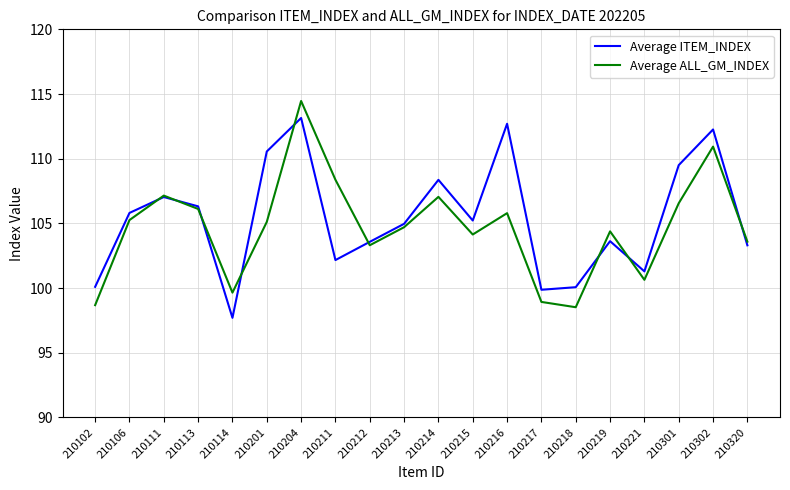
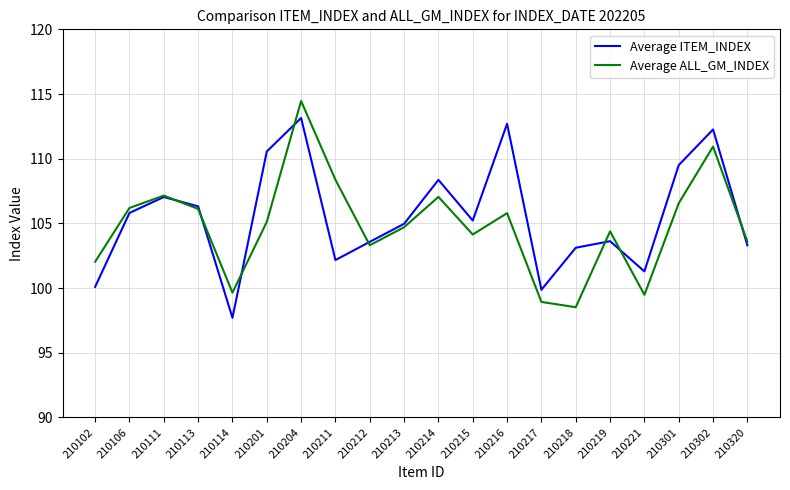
Average ALL_GM_INDEX, 210102: 98.7 -> 102.0
Average ALL_GM_INDEX, 210106: 105.3 -> 106.2
Average ITEM_INDEX, 210218: 100.1 -> 103.1
Average ALL_GM_INDEX, 210221: 100.6 -> 99.5
